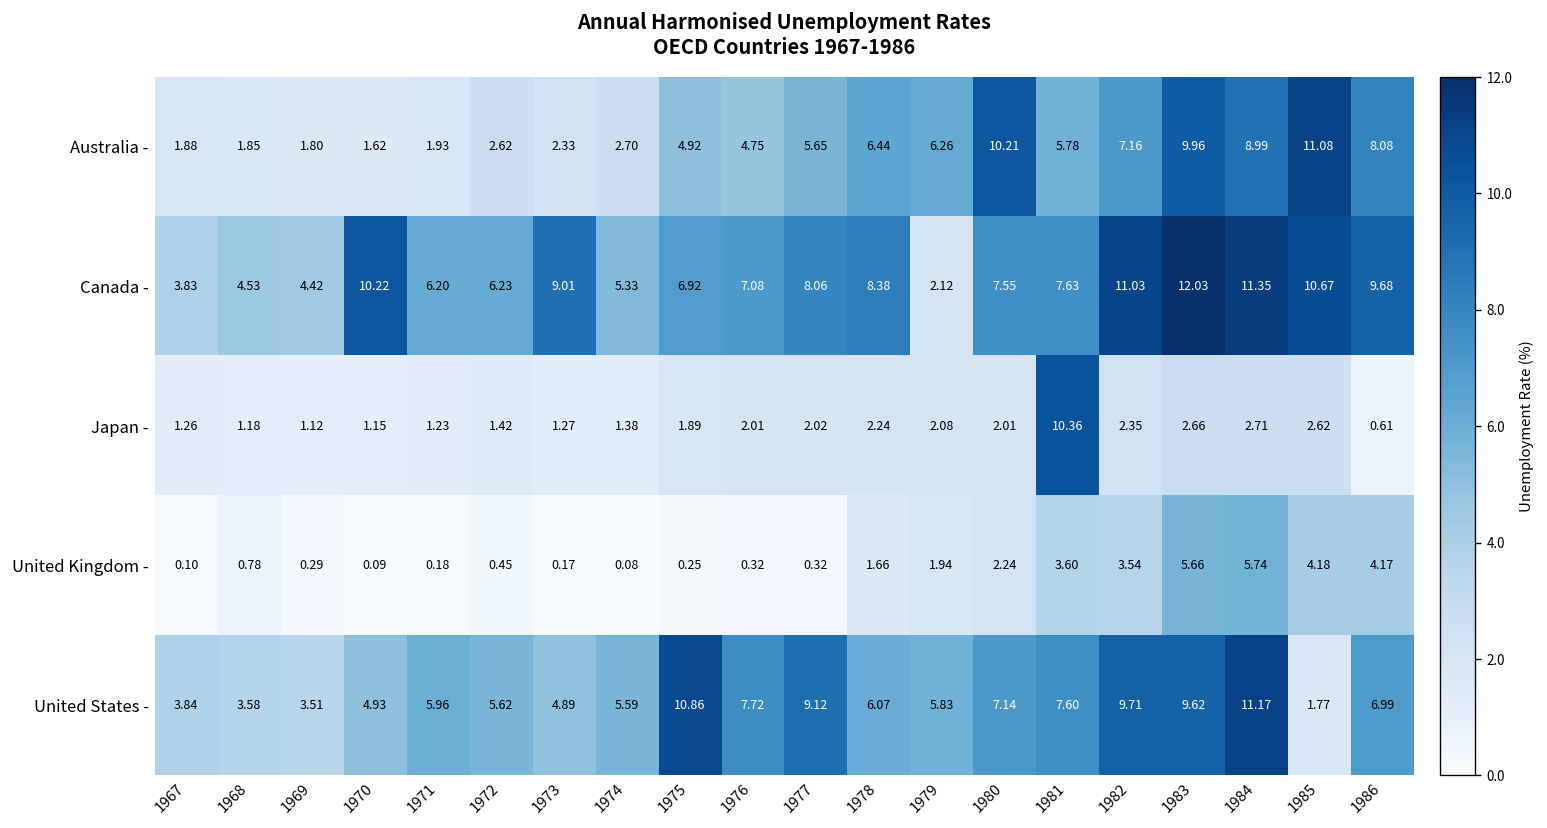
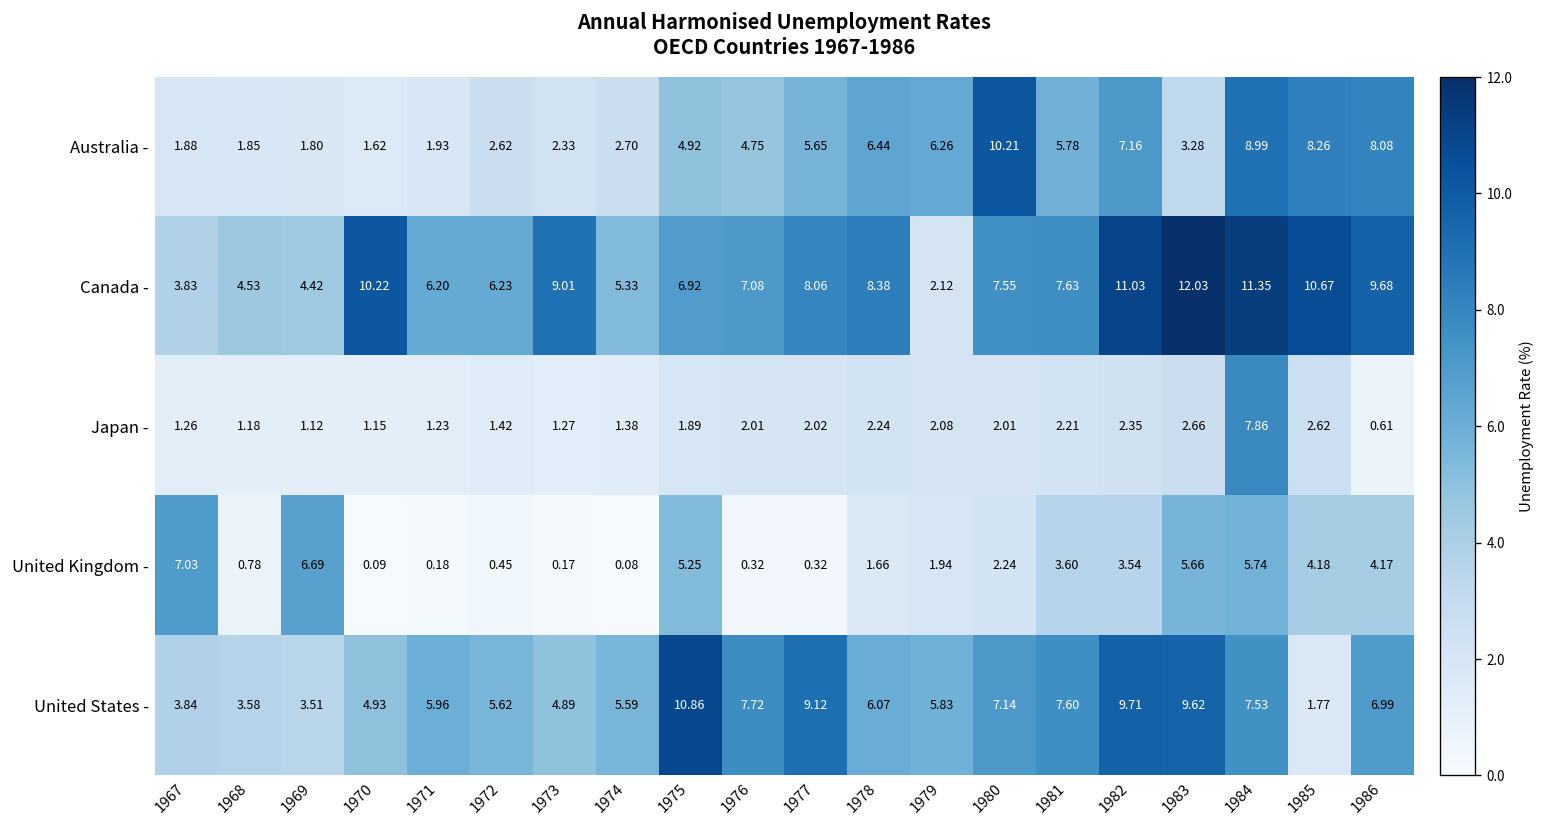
Australia -, 1983: 9.96 -> 3.28
Australia -, 1985: 11.08 -> 8.26
Japan -, 1981: 10.36 -> 2.21
Japan -, 1984: 2.71 -> 7.86
United Kingdom -, 1967: 0.10 -> 7.03
United Kingdom -, 1969: 0.29 -> 6.69
United Kingdom -, 1975: 0.25 -> 5.25
United States -, 1984: 11.17 -> 7.53
